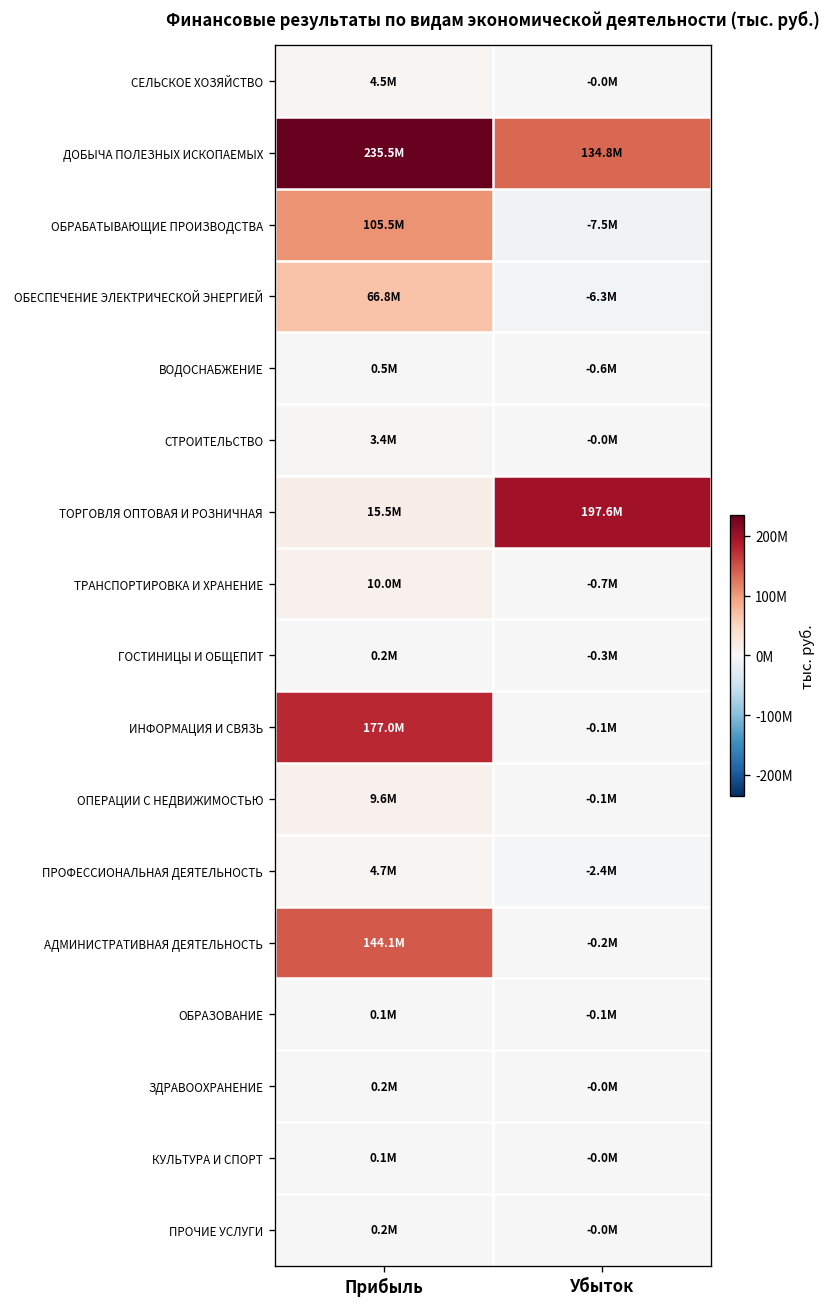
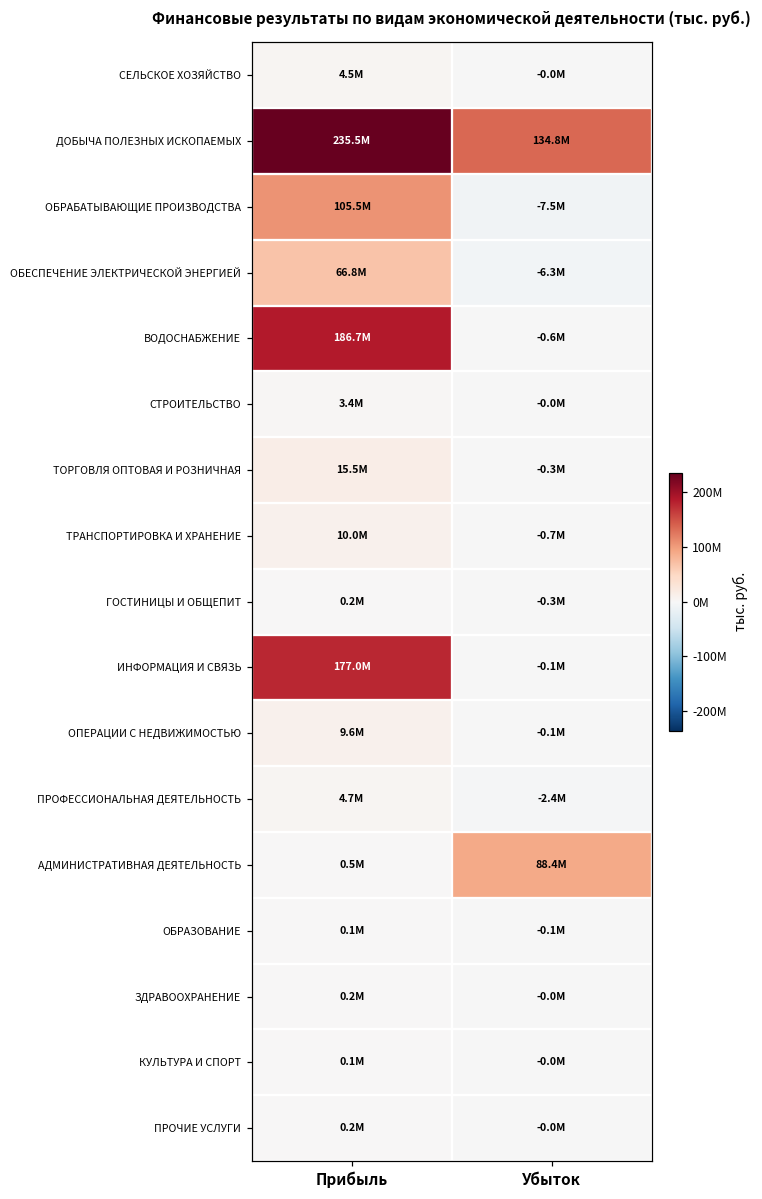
ВОДОСНАБЖЕНИЕ, Прибыль: 0.5M -> 186.7M
ТОРГОВЛЯ ОПТОВАЯ И РОЗНИЧНАЯ, Убыток: 197.6M -> -0.3M
АДМИНИСТРАТИВНАЯ ДЕЯТЕЛЬНОСТЬ, Прибыль: 144.1M -> 0.5M
АДМИНИСТРАТИВНАЯ ДЕЯТЕЛЬНОСТЬ, Убыток: -0.2M -> 88.4M
